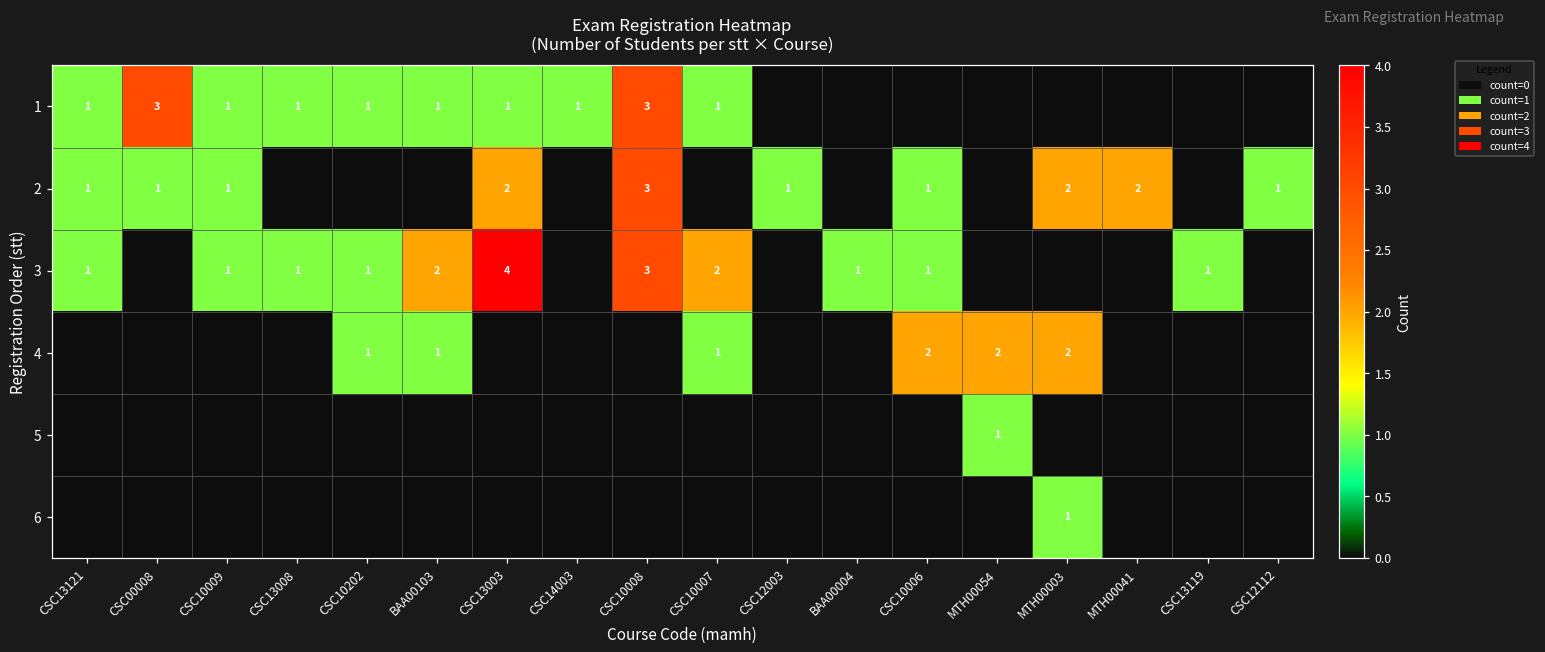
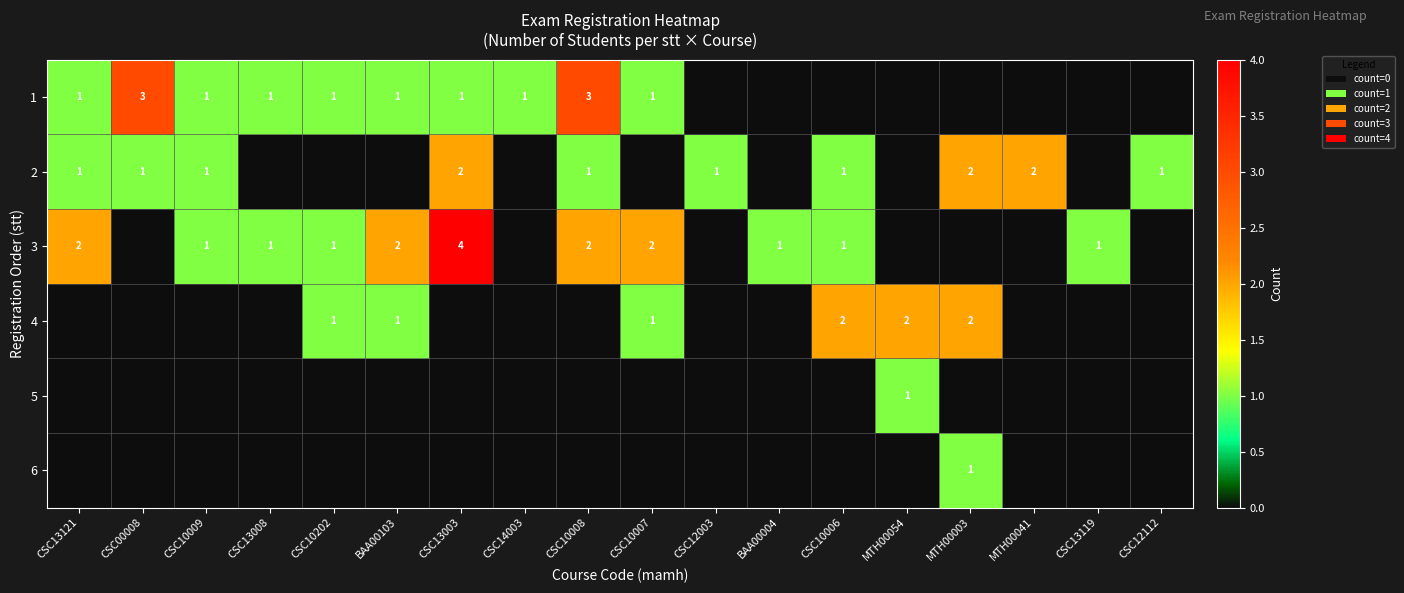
2, CSC10008: 3 -> 1
3, CSC13121: 1 -> 2
3, CSC10008: 3 -> 2
